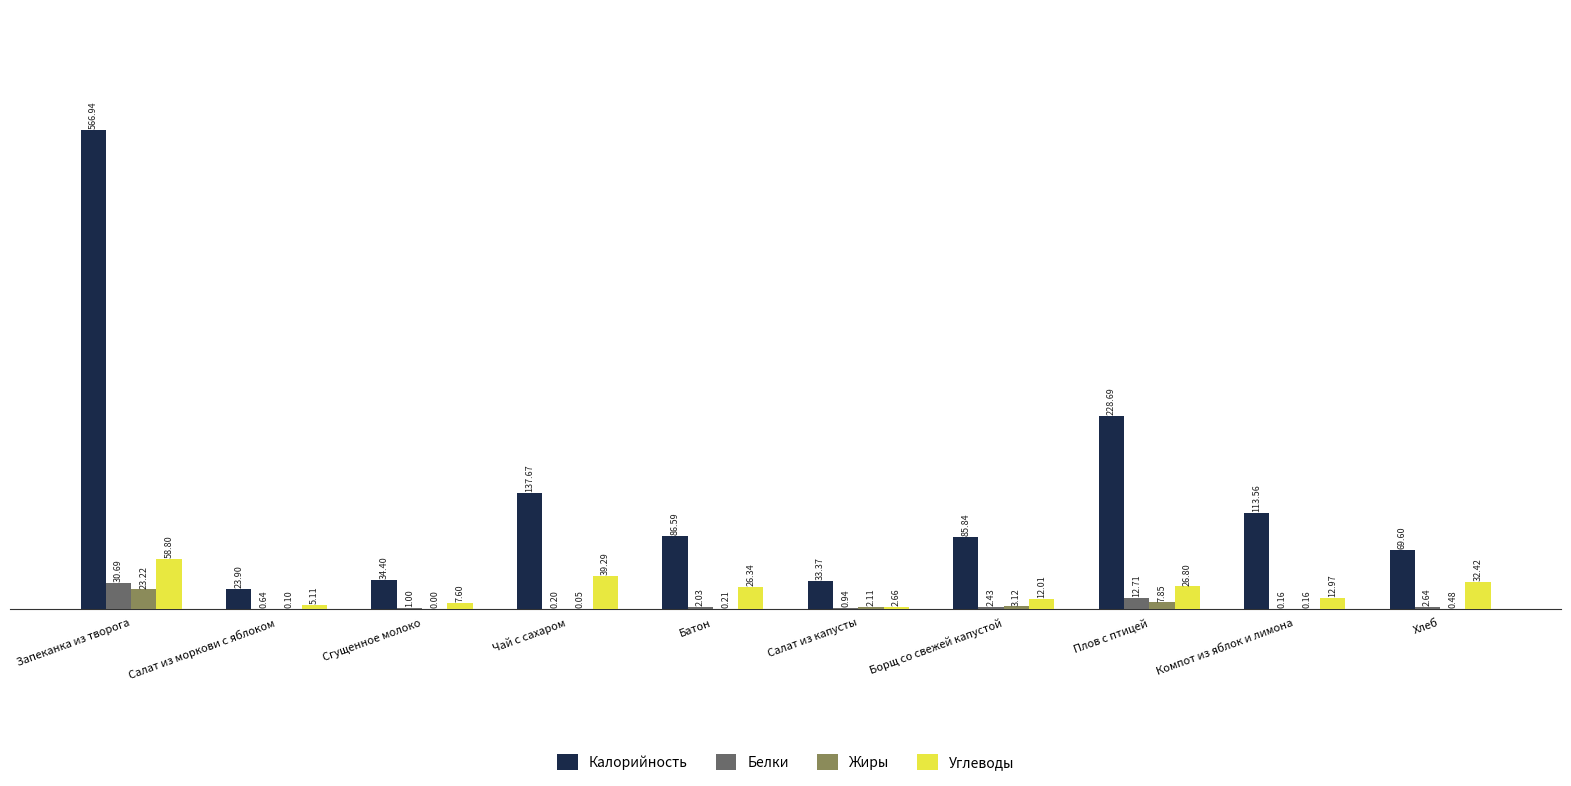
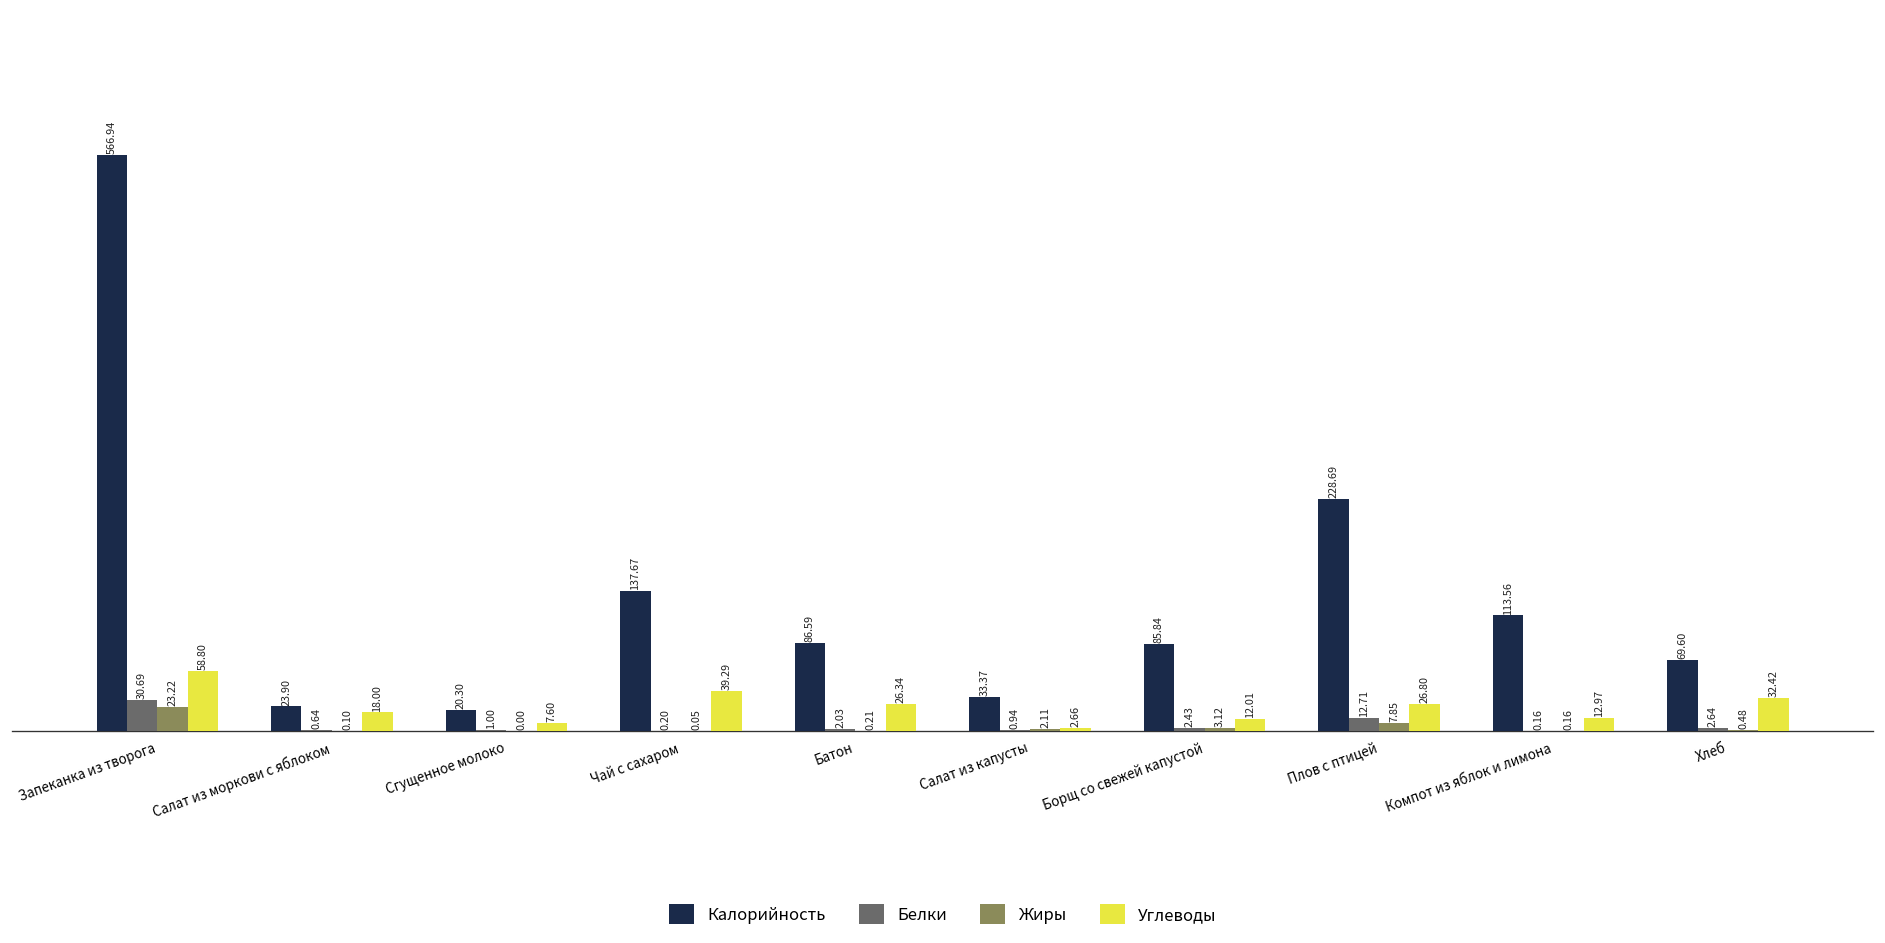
Углеводы, Салат из моркови с яблоком: 5.11 -> 18.00
Калорийность, Сгущенное молоко: 34.40 -> 20.30
